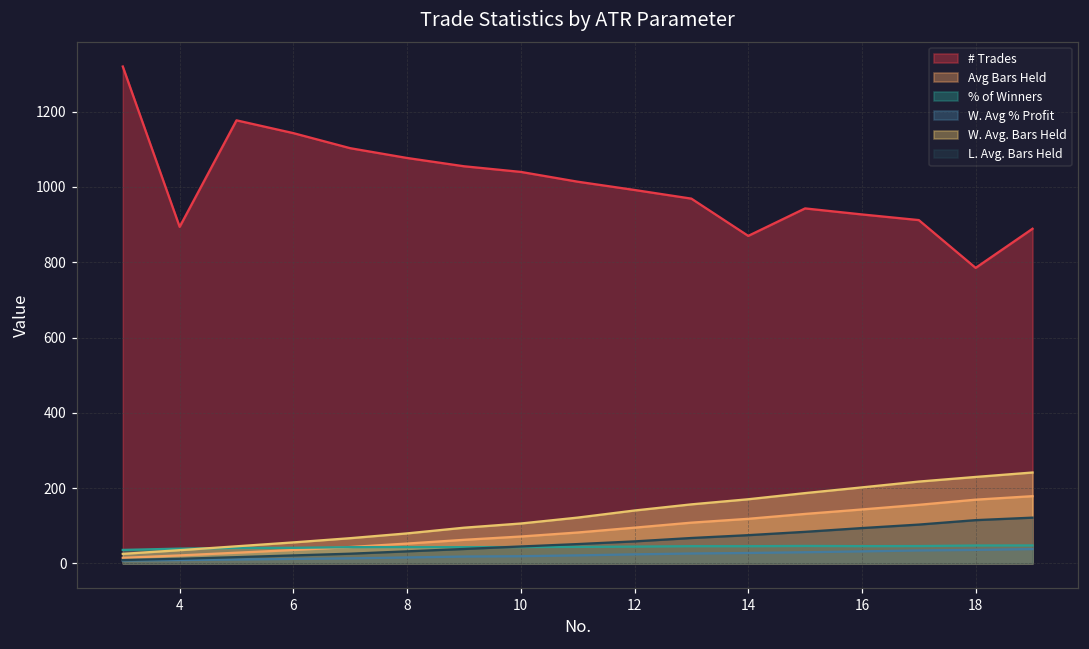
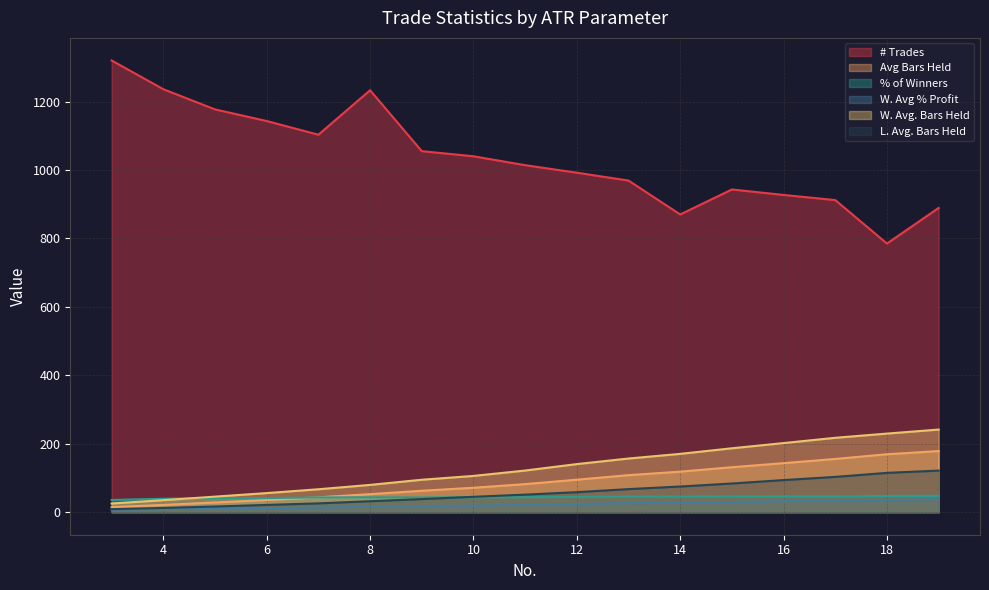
# Trades, 4: 890 -> 1240
# Trades, 8: 1080 -> 1230
